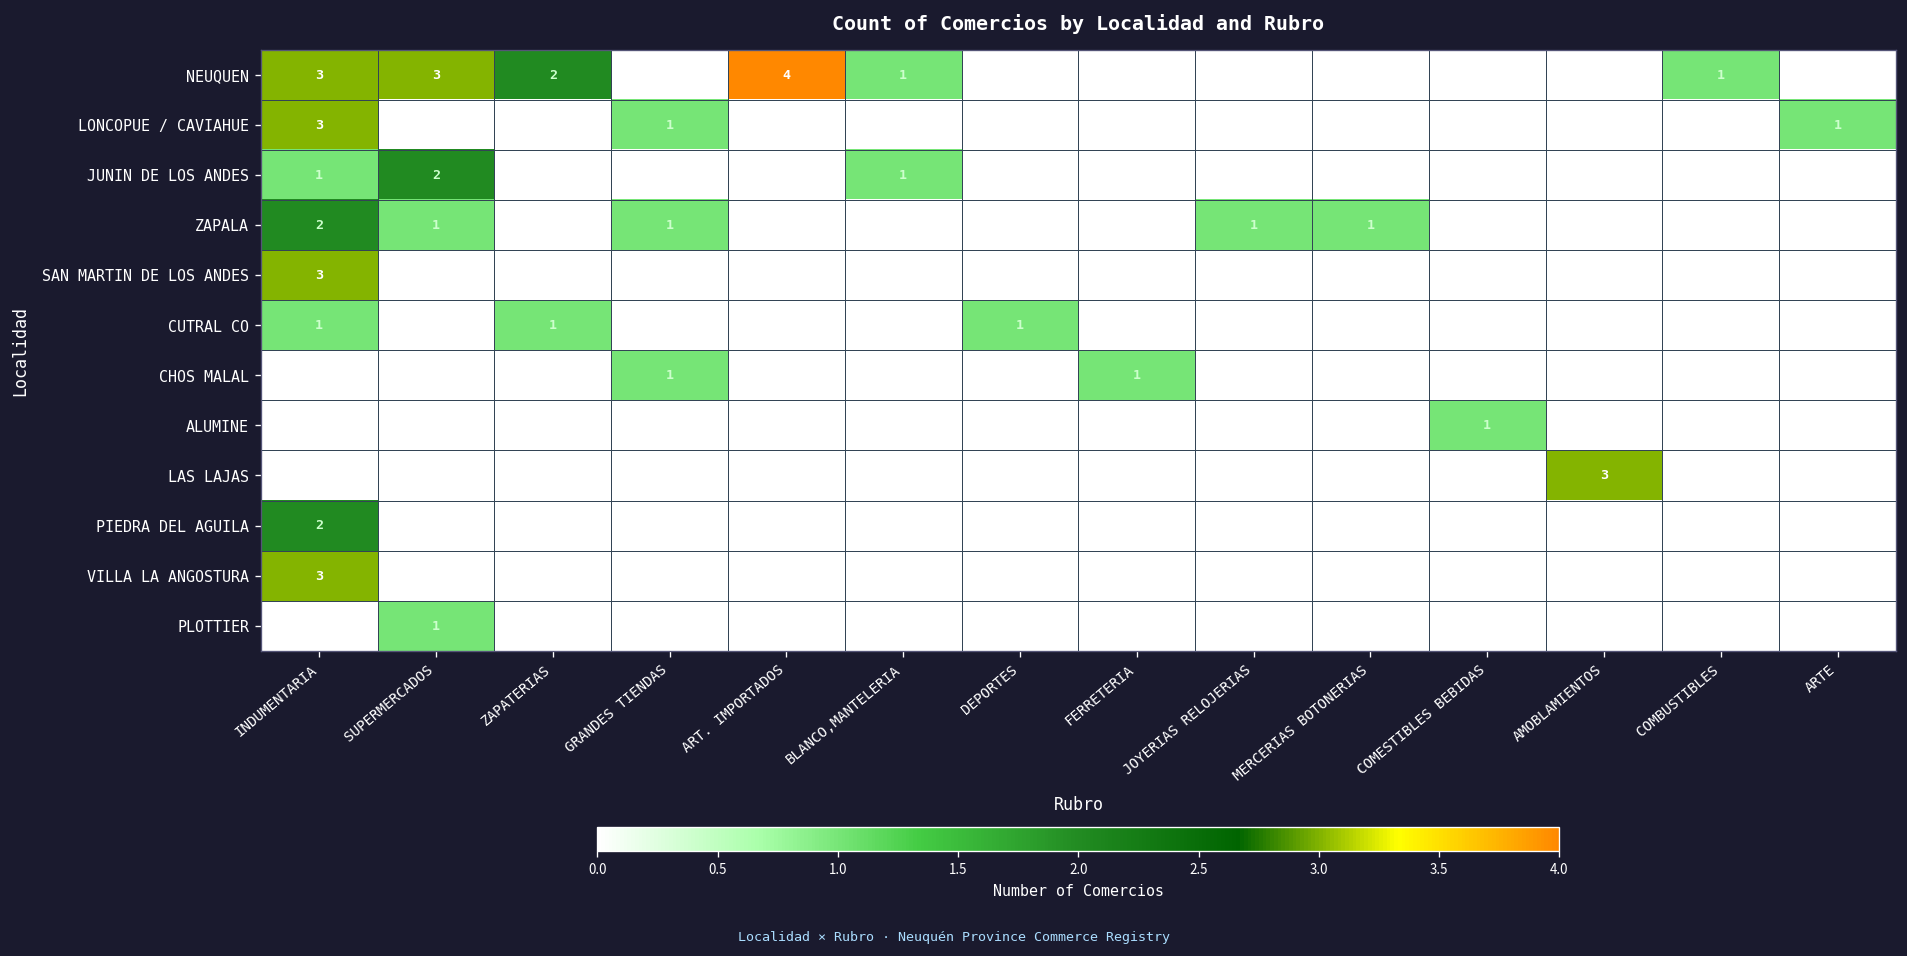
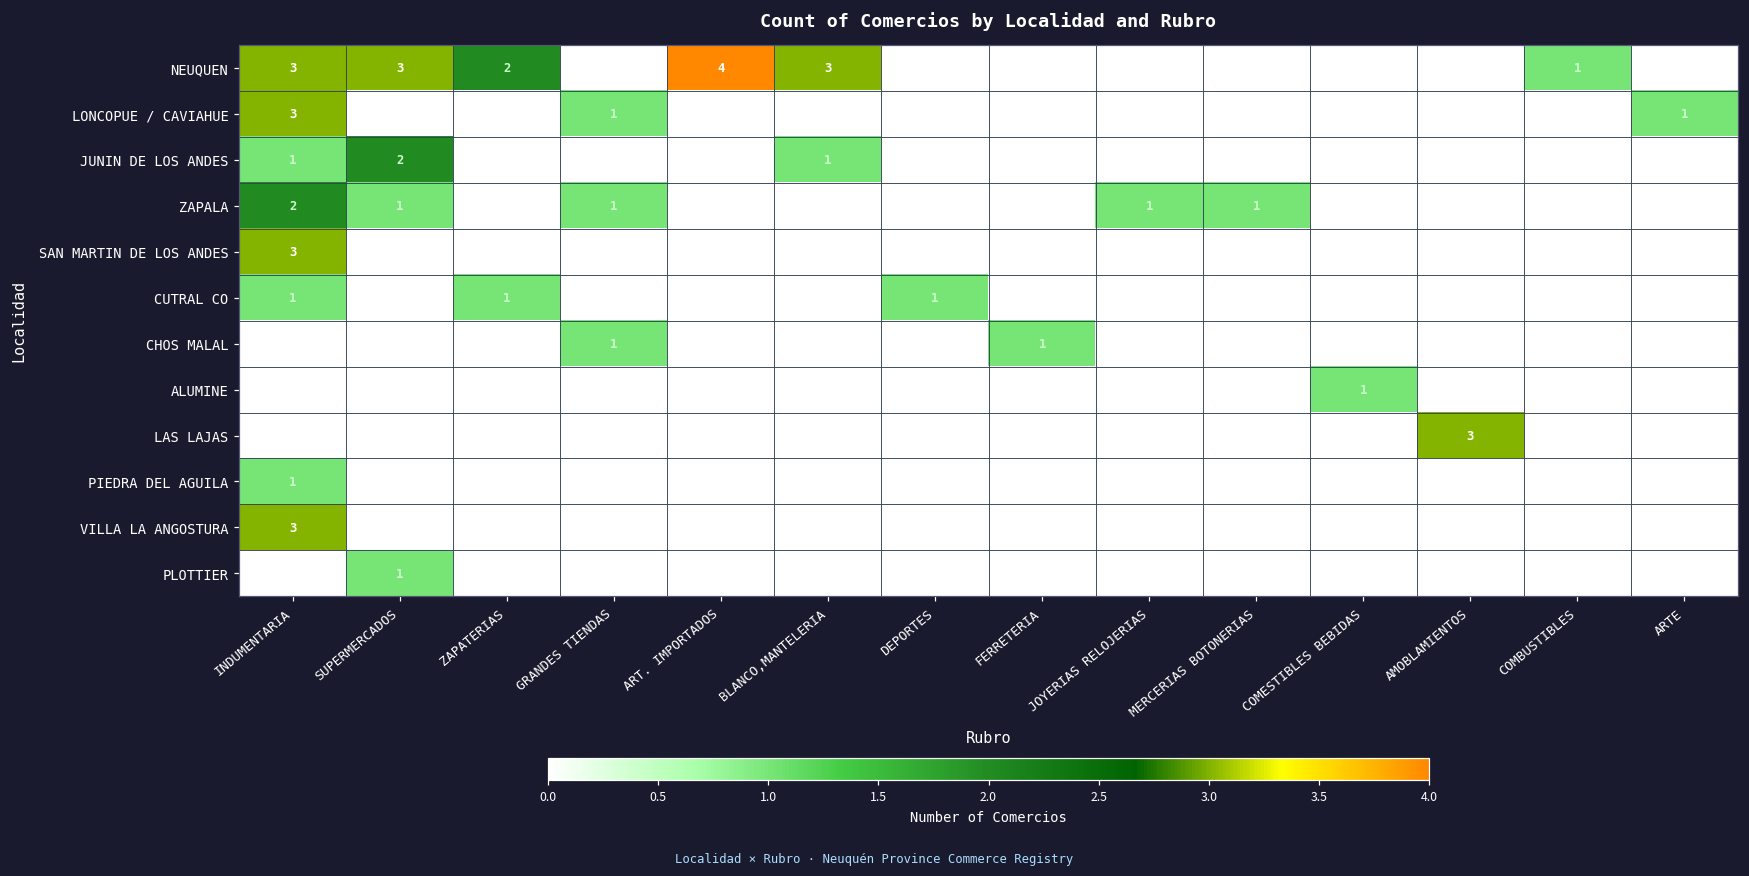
NEUQUEN, BLANCO,MANTELERIA: 1 -> 3
PIEDRA DEL AGUILA, INDUMENTARIA: 2 -> 1
